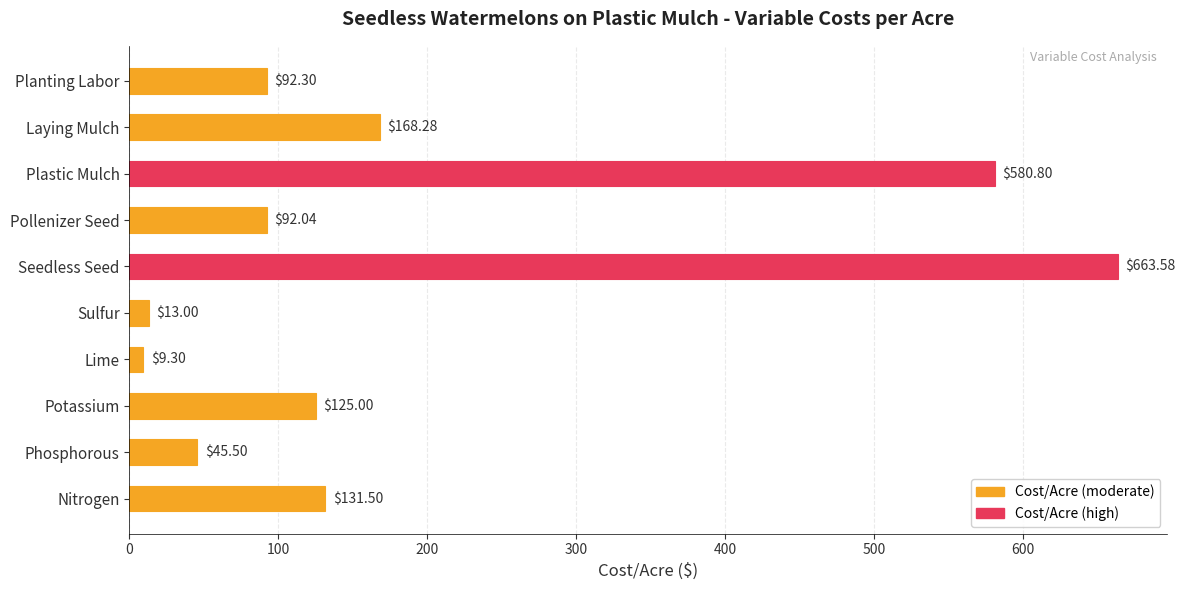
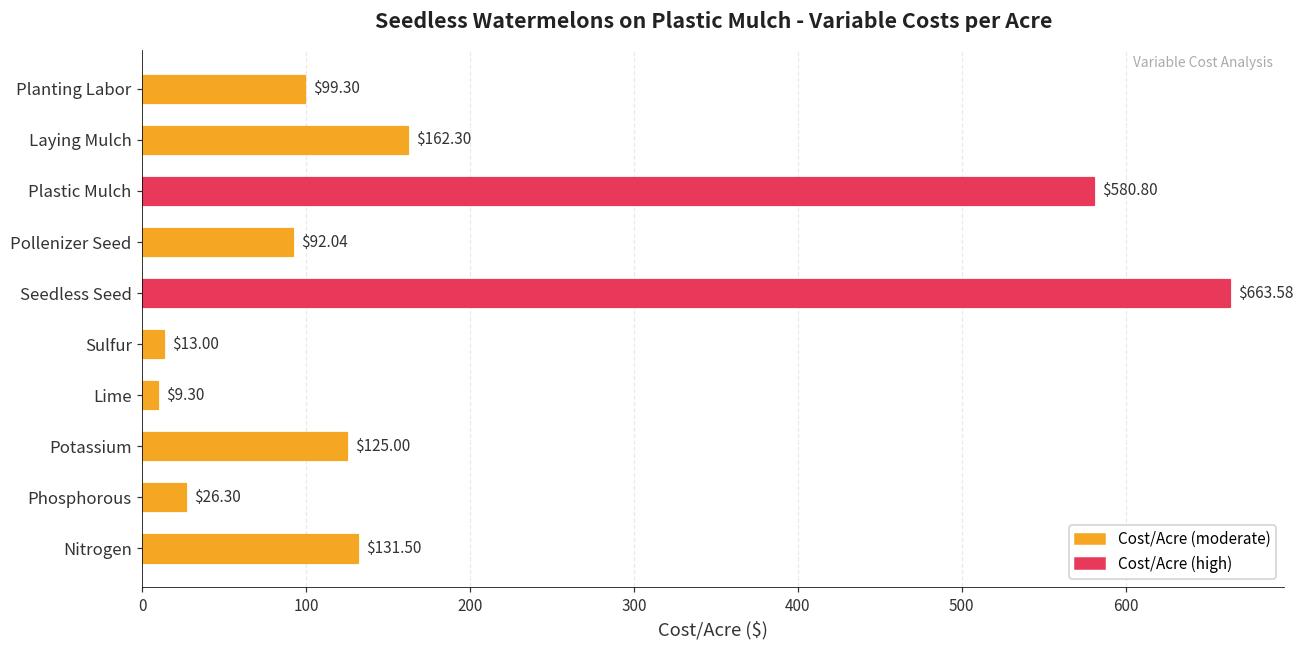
Planting Labor: $92.30 -> $99.30
Laying Mulch: $168.28 -> $162.30
Phosphorous: $45.50 -> $26.30
